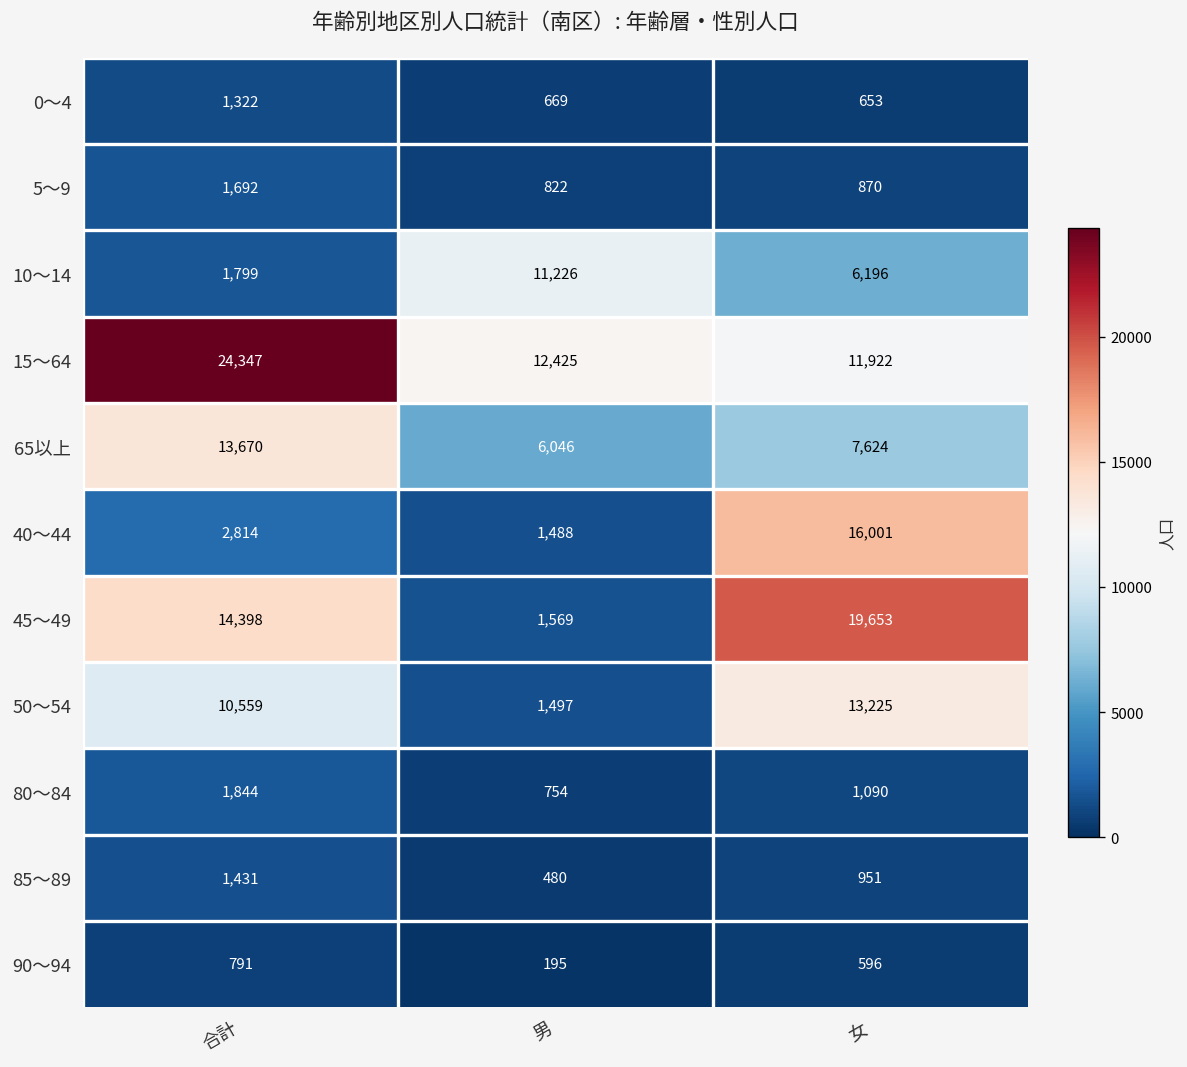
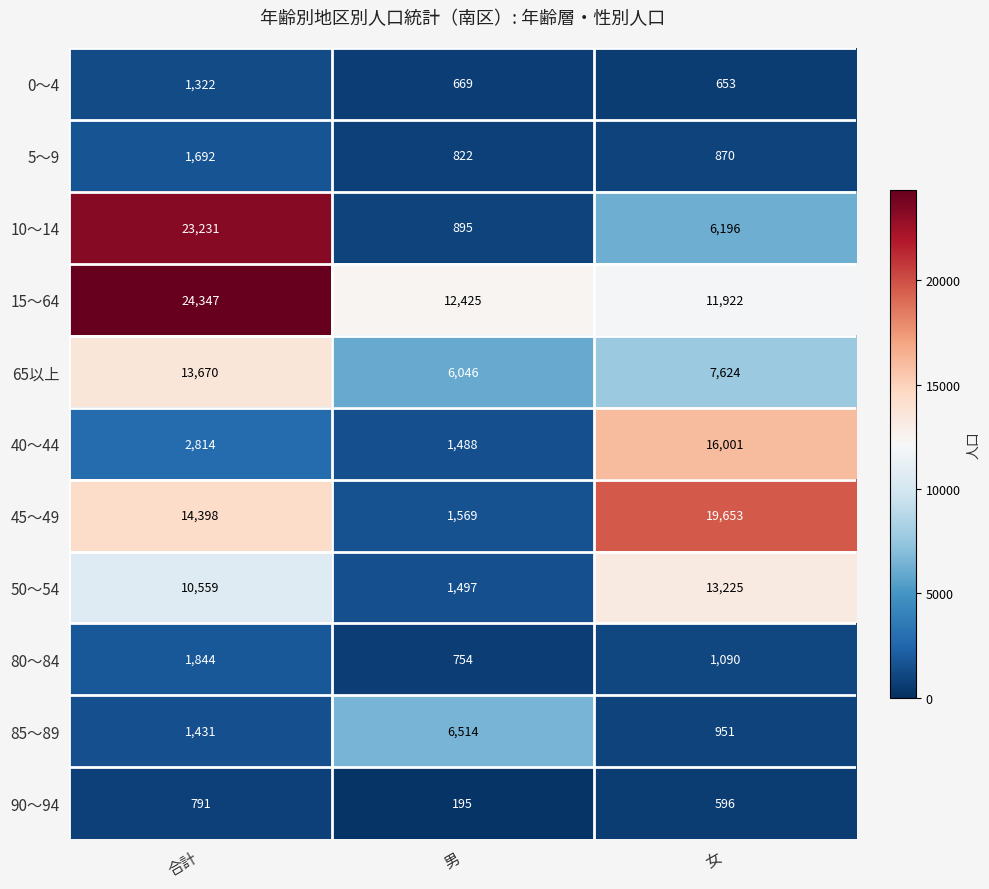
10～14, 合計: 1,799 -> 23,231
10～14, 男: 11,226 -> 895
85～89, 男: 480 -> 6,514
